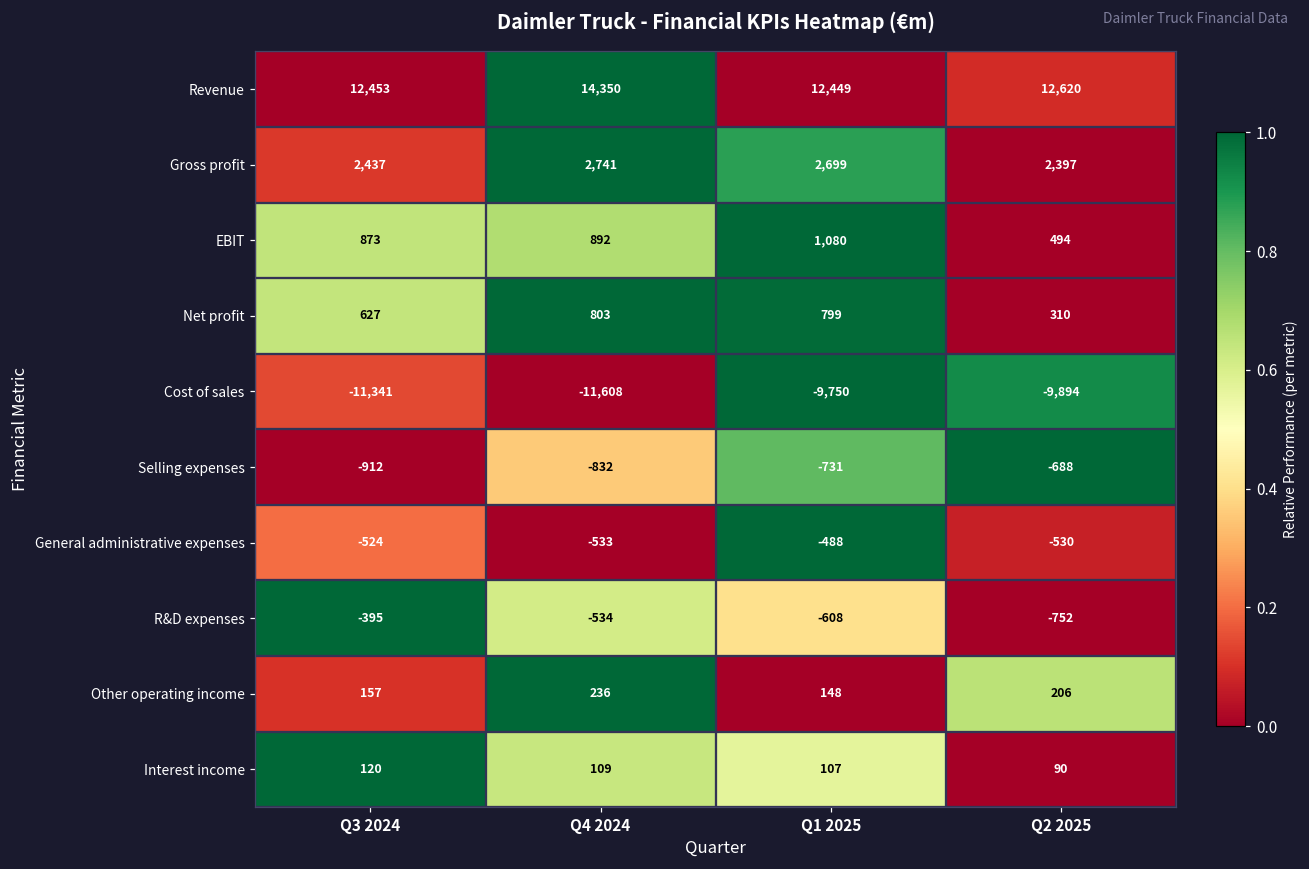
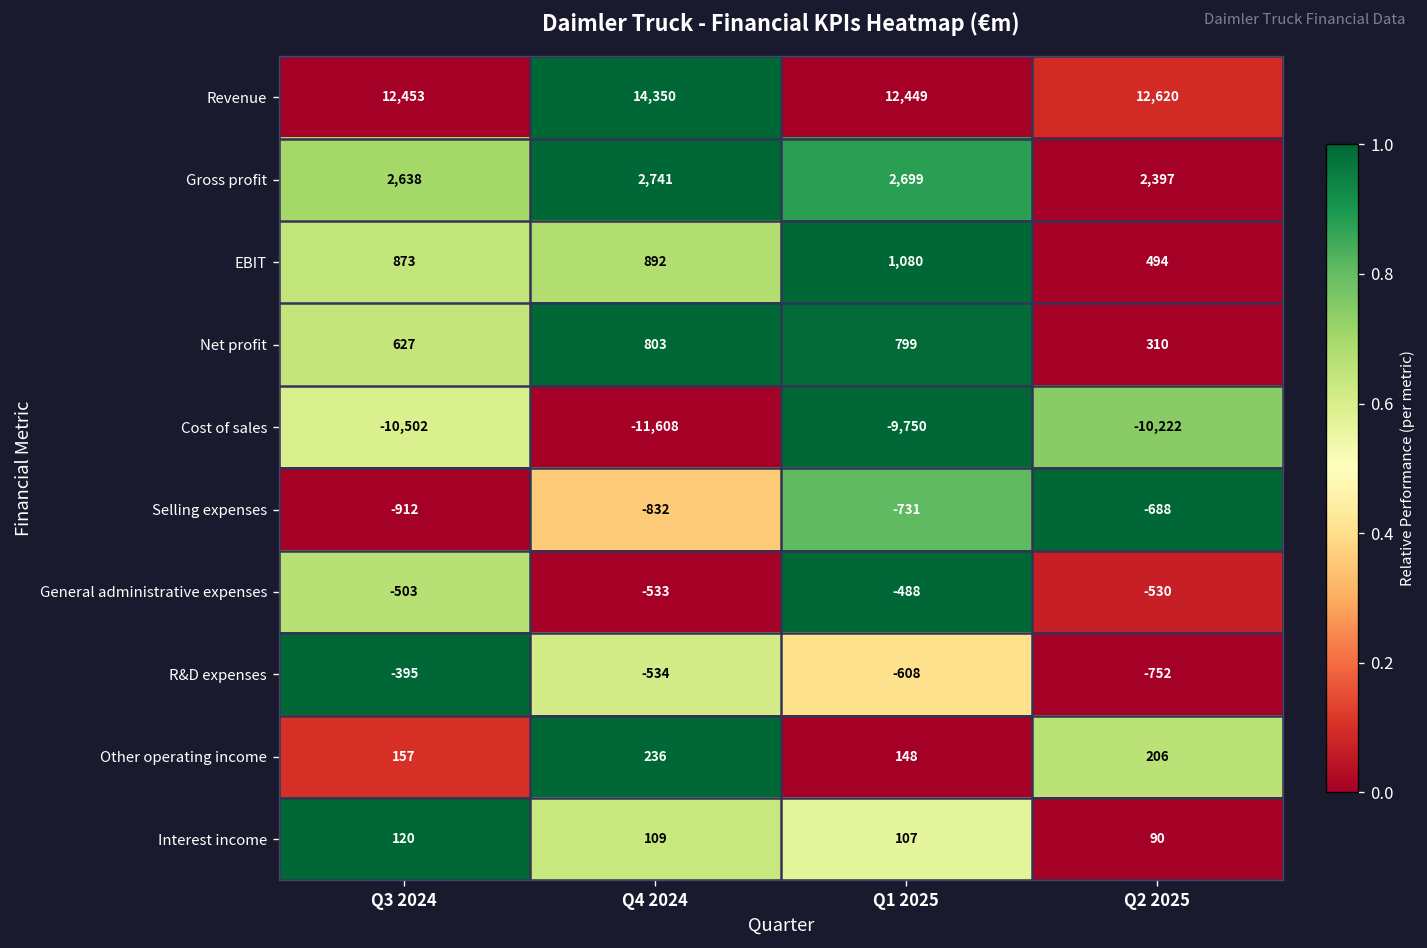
Gross profit, Q3 2024: 2,437 -> 2,638
Cost of sales, Q3 2024: -11,341 -> -10,502
Cost of sales, Q2 2025: -9,894 -> -10,222
General administrative expenses, Q3 2024: -524 -> -503
